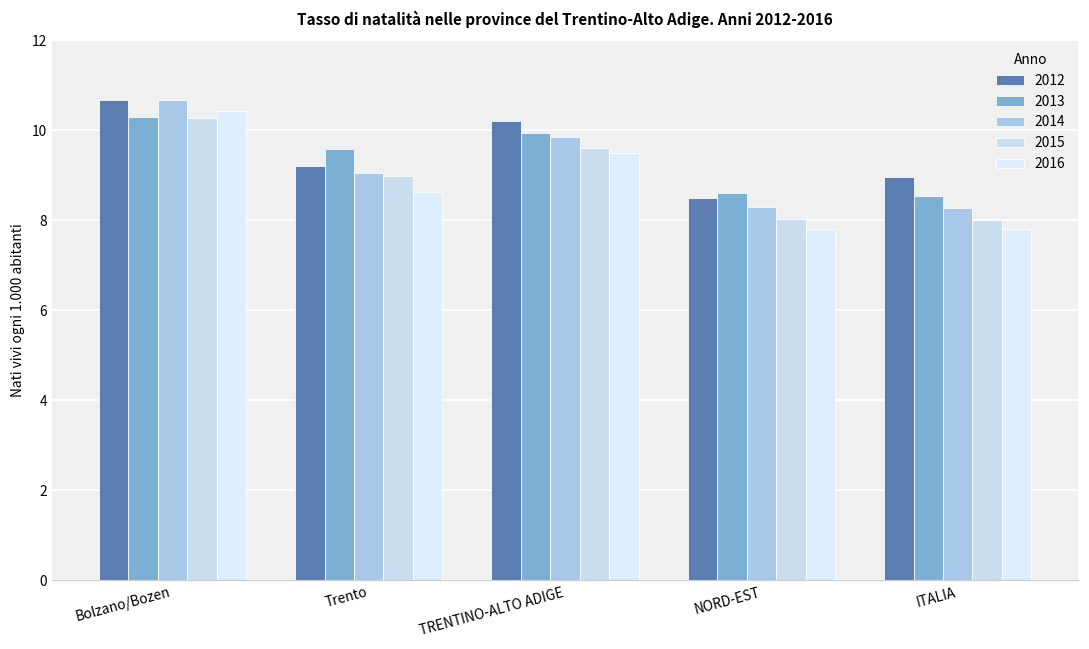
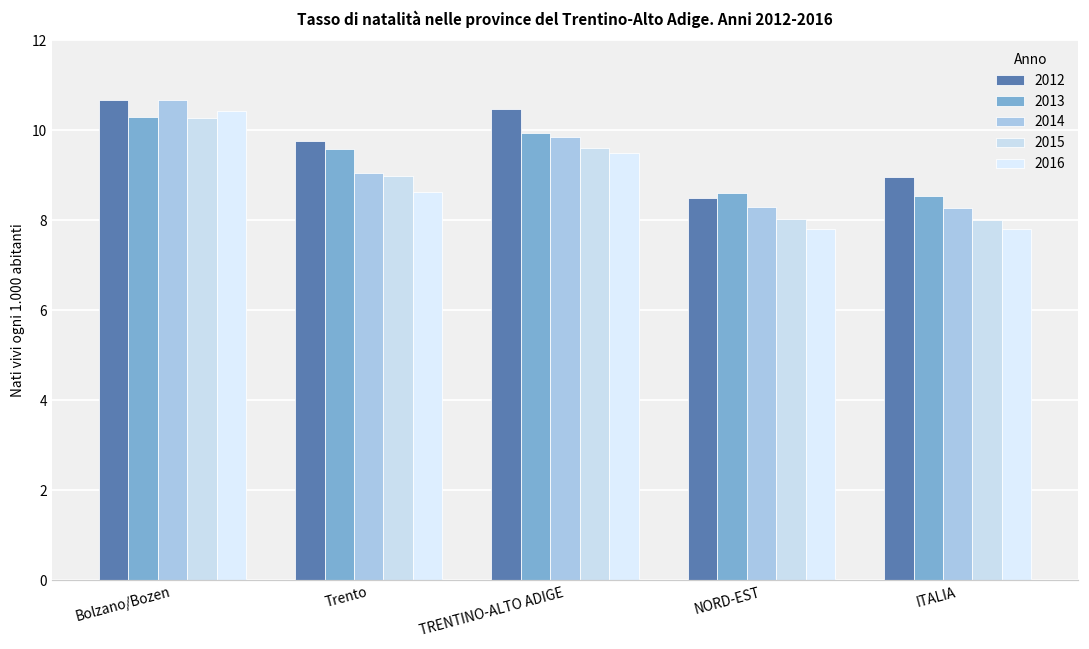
2012, Trento: 9.2 -> 9.8
2012, TRENTINO-ALTO ADIGE: 10.2 -> 10.5
